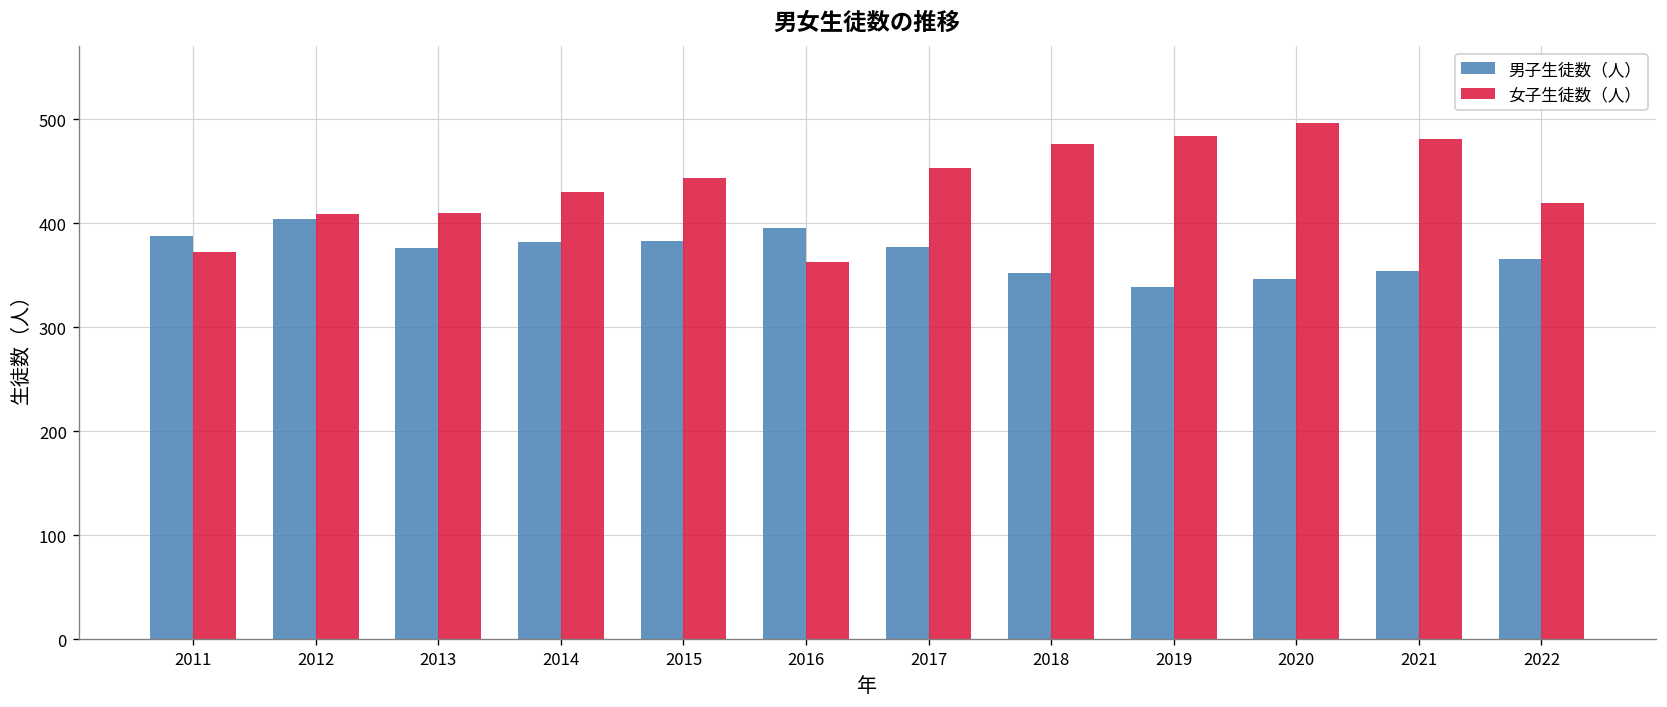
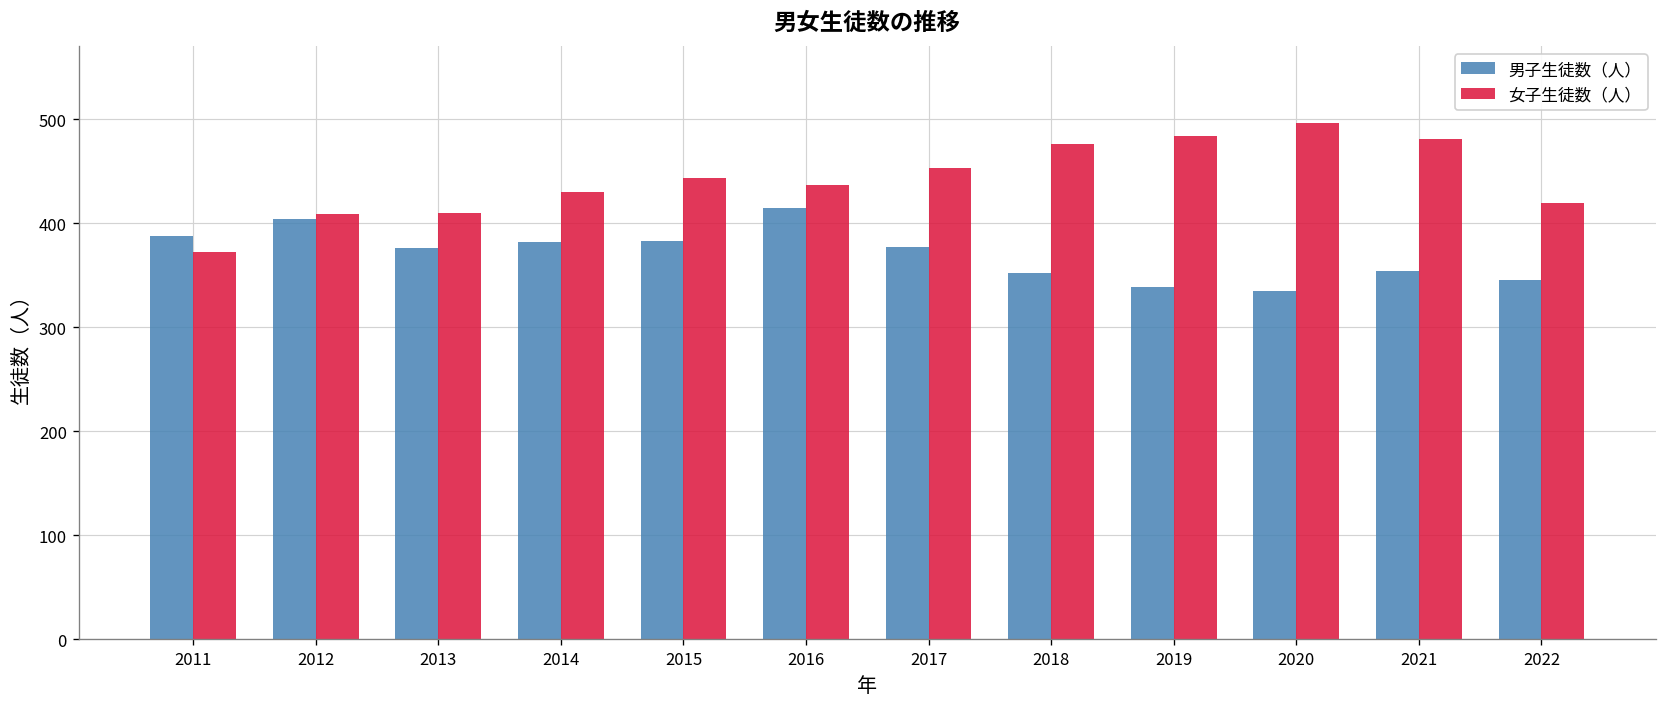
男子生徒数（人）, 2016: 400 -> 420
女子生徒数（人）, 2016: 360 -> 440
男子生徒数（人）, 2020: 350 -> 340
男子生徒数（人）, 2022: 370 -> 350
